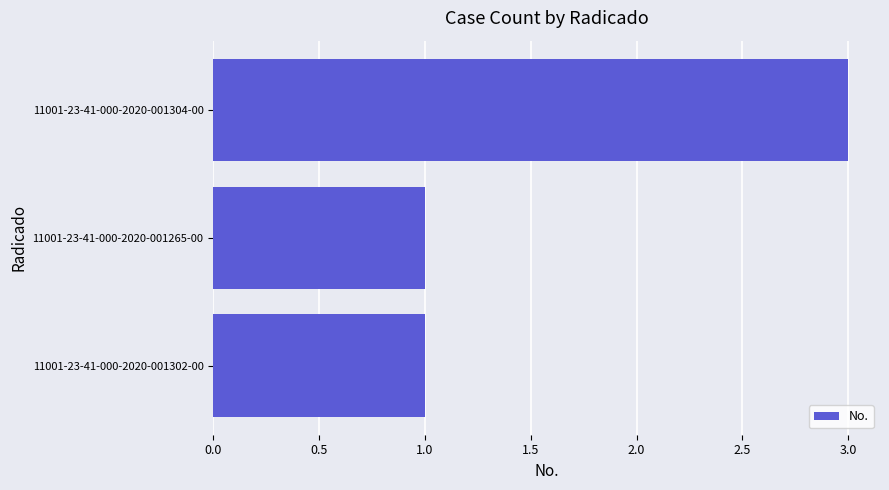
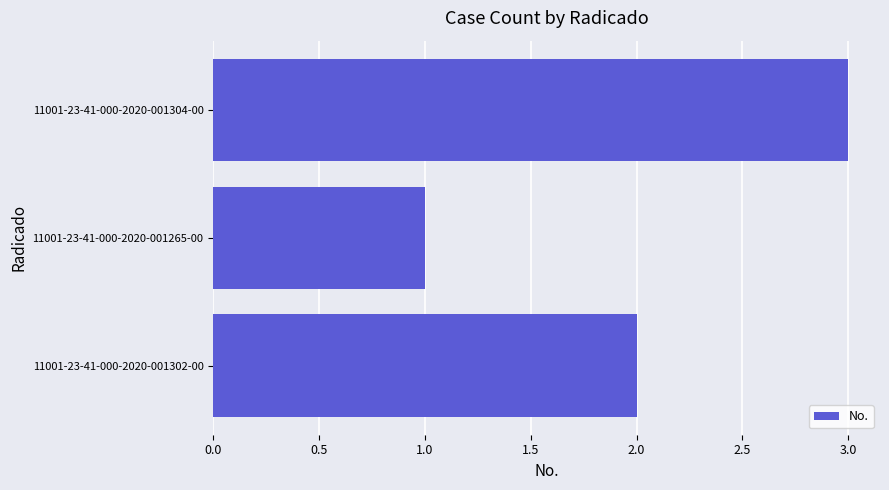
11001-23-41-000-2020-001302-00: 1 -> 2
